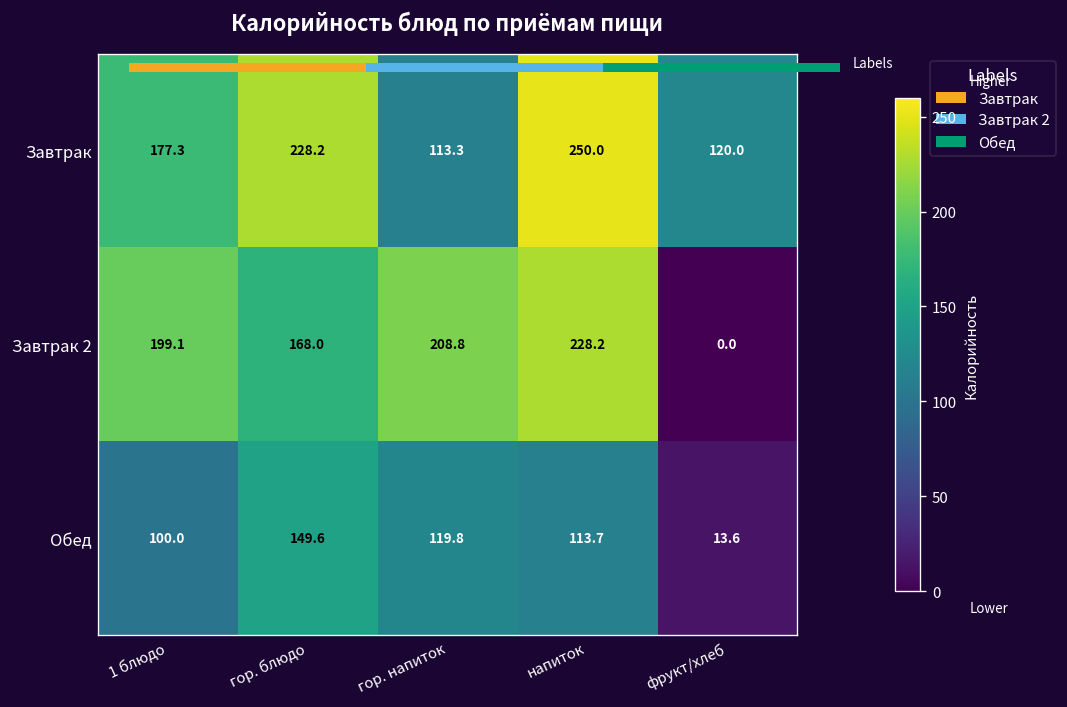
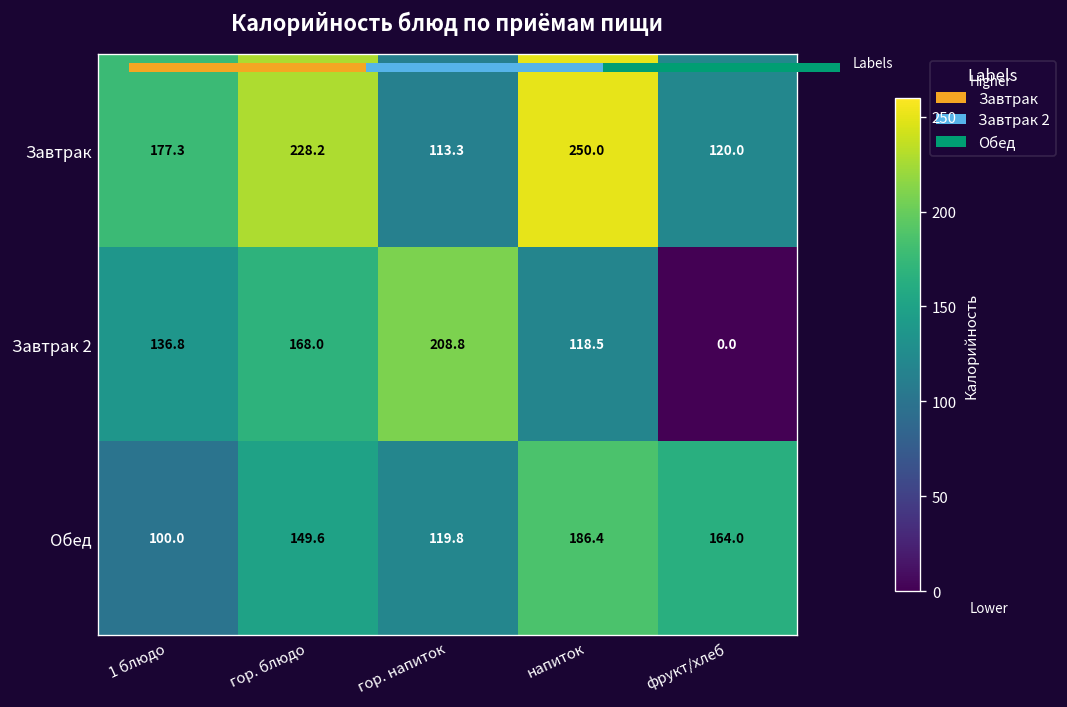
Калорийность блюд по приёмам пищи, Завтрак 2, 1 блюдо: 199.1 -> 136.8
Калорийность блюд по приёмам пищи, Завтрак 2, напиток: 228.2 -> 118.5
Калорийность блюд по приёмам пищи, Обед, напиток: 113.7 -> 186.4
Калорийность блюд по приёмам пищи, Обед, фрукт/хлеб: 13.6 -> 164.0
